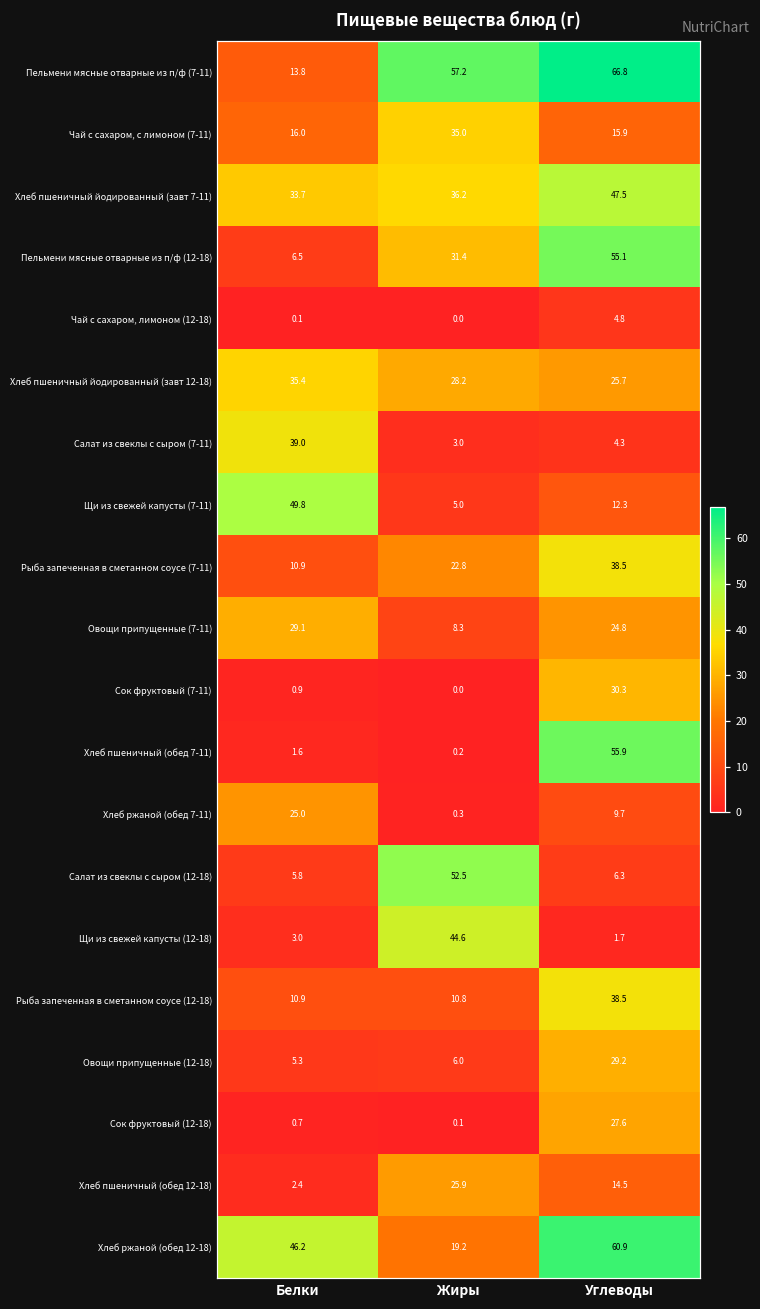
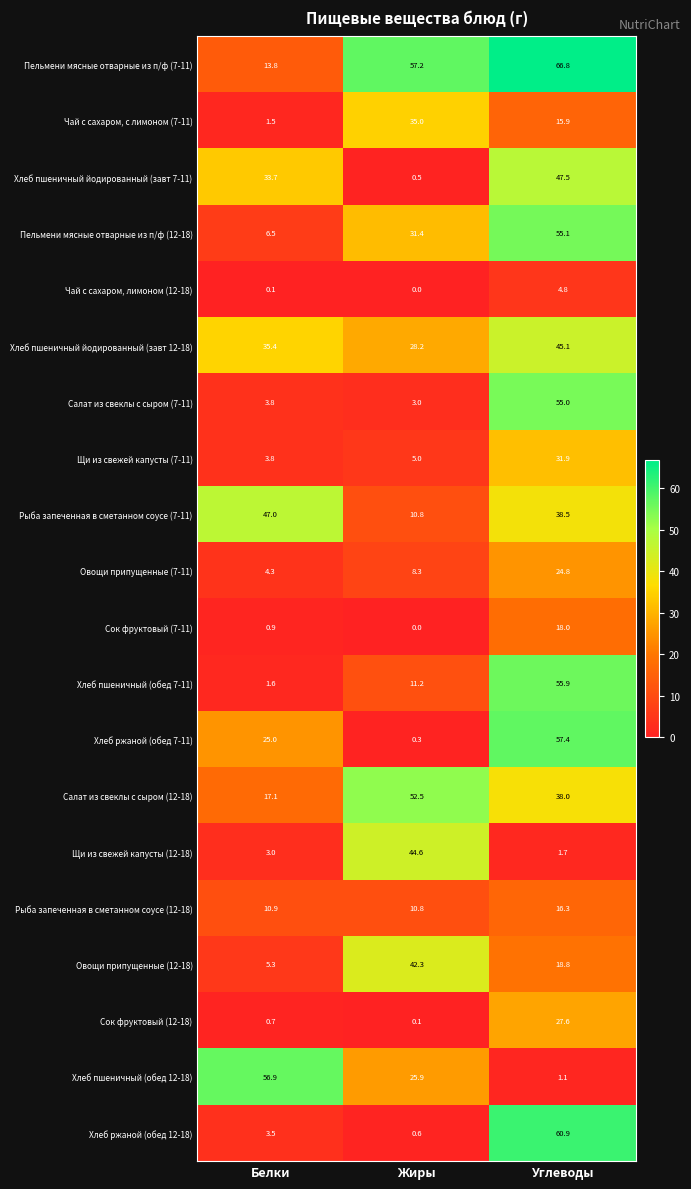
Чай с сахаром, с лимоном (7-11), Белки: 16.0 -> 1.5
Хлеб пшеничный йодированный (завт 7-11), Жиры: 36.2 -> 0.5
Хлеб пшеничный йодированный (завт 12-18), Углеводы: 25.7 -> 45.1
Салат из свеклы с сыром (7-11), Белки: 39.0 -> 3.8
Салат из свеклы с сыром (7-11), Углеводы: 4.3 -> 55.0
Щи из свежей капусты (7-11), Белки: 49.8 -> 3.8
Щи из свежей капусты (7-11), Углеводы: 12.3 -> 31.9
Рыба запеченная в сметанном соусе (7-11), Белки: 10.9 -> 47.0
Рыба запеченная в сметанном соусе (7-11), Жиры: 22.8 -> 10.8
Овощи припущенные (7-11), Белки: 29.1 -> 4.3
Сок фруктовый (7-11), Углеводы: 30.3 -> 18.0
Хлеб пшеничный (обед 7-11), Жиры: 0.2 -> 11.2
Хлеб ржаной (обед 7-11), Углеводы: 9.7 -> 57.4
Салат из свеклы с сыром (12-18), Белки: 5.8 -> 17.1
Салат из свеклы с сыром (12-18), Углеводы: 6.3 -> 38.0
Рыба запеченная в сметанном соусе (12-18), Углеводы: 38.5 -> 16.3
Овощи припущенные (12-18), Жиры: 6.0 -> 42.3
Овощи припущенные (12-18), Углеводы: 29.2 -> 18.8
Хлеб пшеничный (обед 12-18), Белки: 2.4 -> 56.9
Хлеб пшеничный (обед 12-18), Углеводы: 14.5 -> 1.1
Хлеб ржаной (обед 12-18), Белки: 46.2 -> 3.5
Хлеб ржаной (обед 12-18), Жиры: 19.2 -> 0.6
